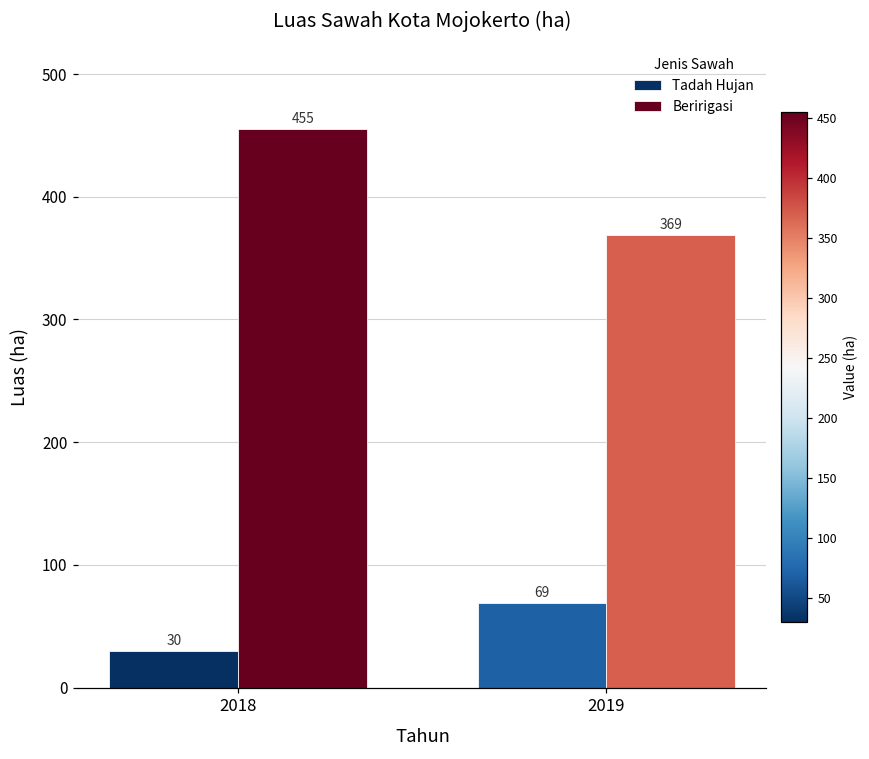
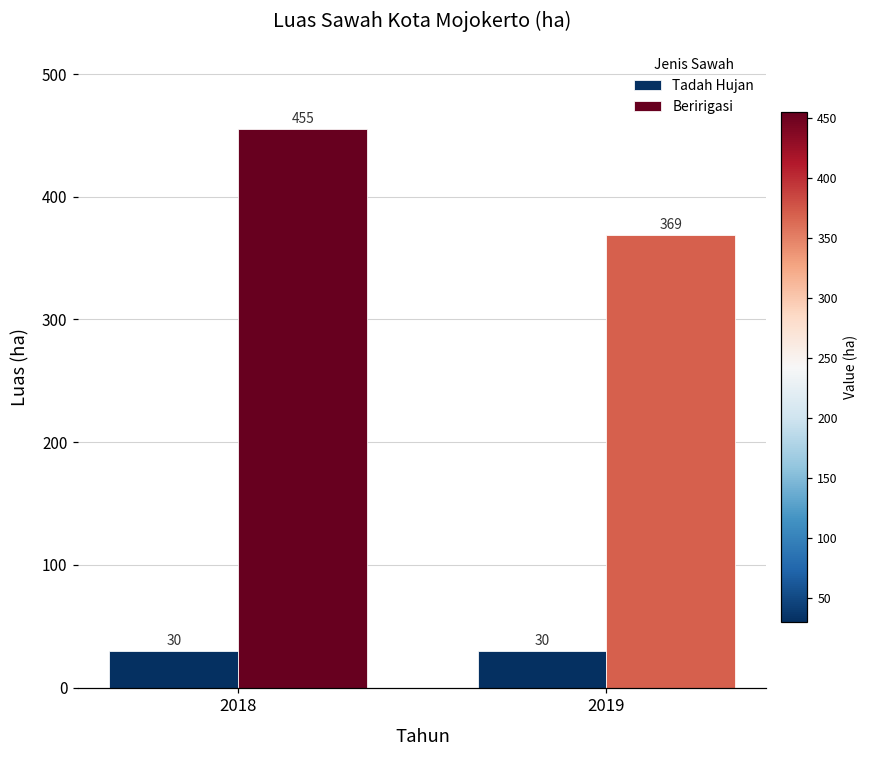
Tadah Hujan, 2019: 69 -> 30
